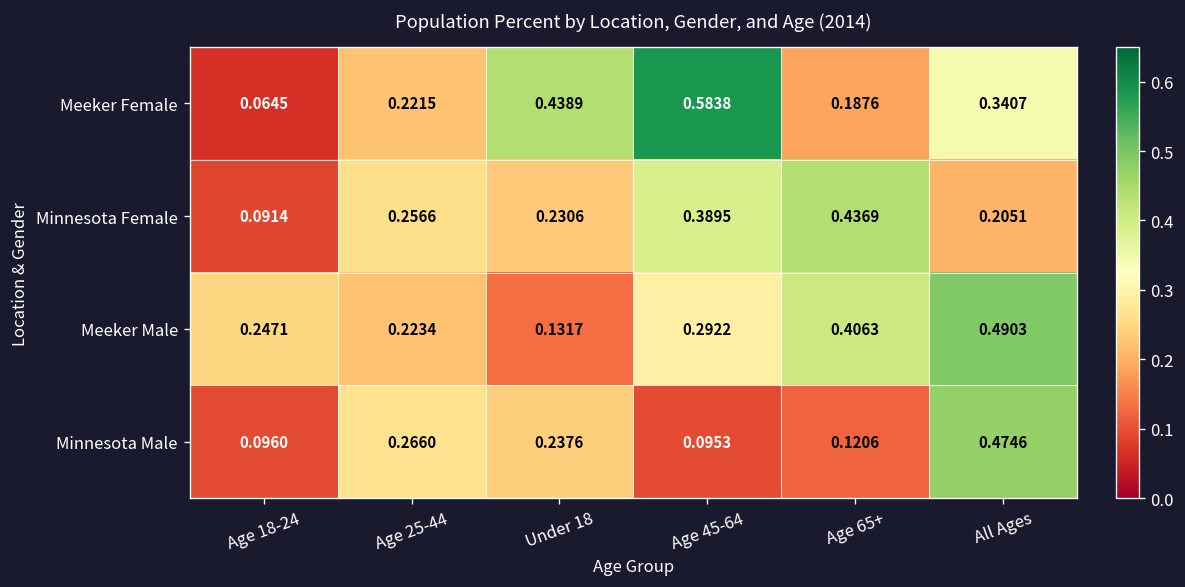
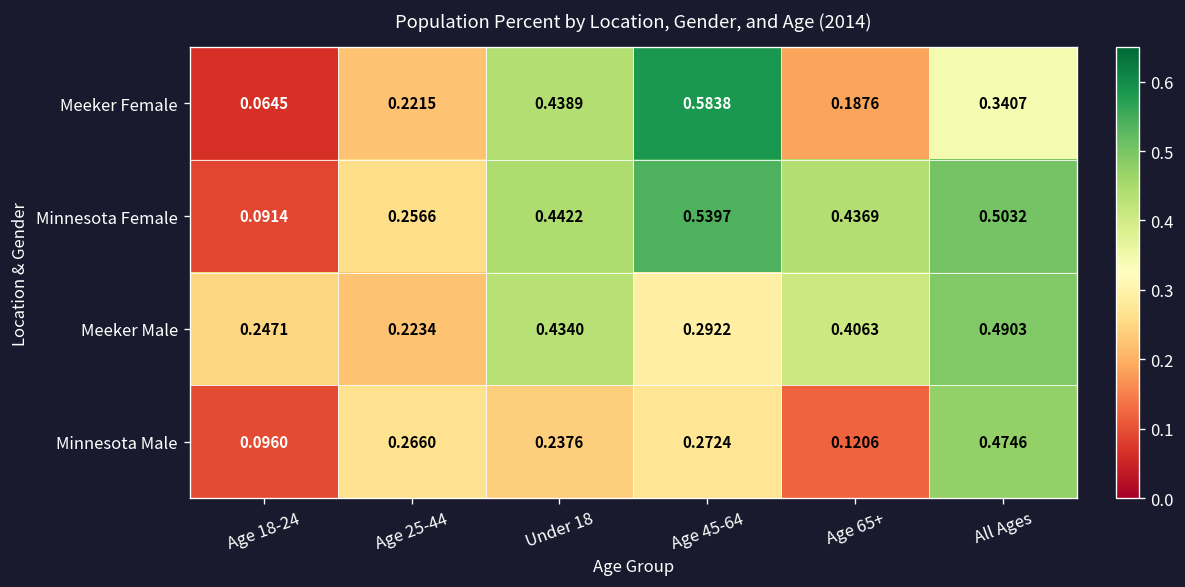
Minnesota Female, Under 18: 0.2306 -> 0.4422
Minnesota Female, Age 45-64: 0.3895 -> 0.5397
Minnesota Female, All Ages: 0.2051 -> 0.5032
Meeker Male, Under 18: 0.1317 -> 0.4340
Minnesota Male, Age 45-64: 0.0953 -> 0.2724
